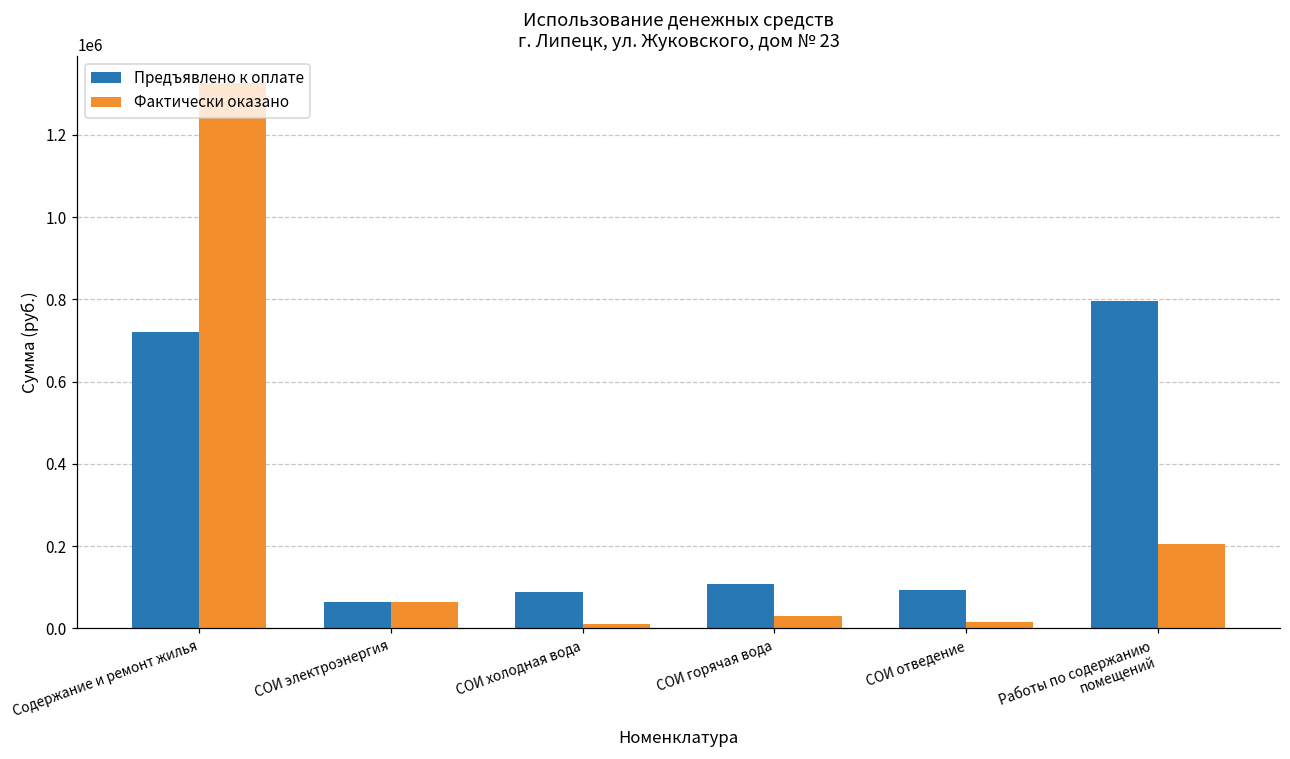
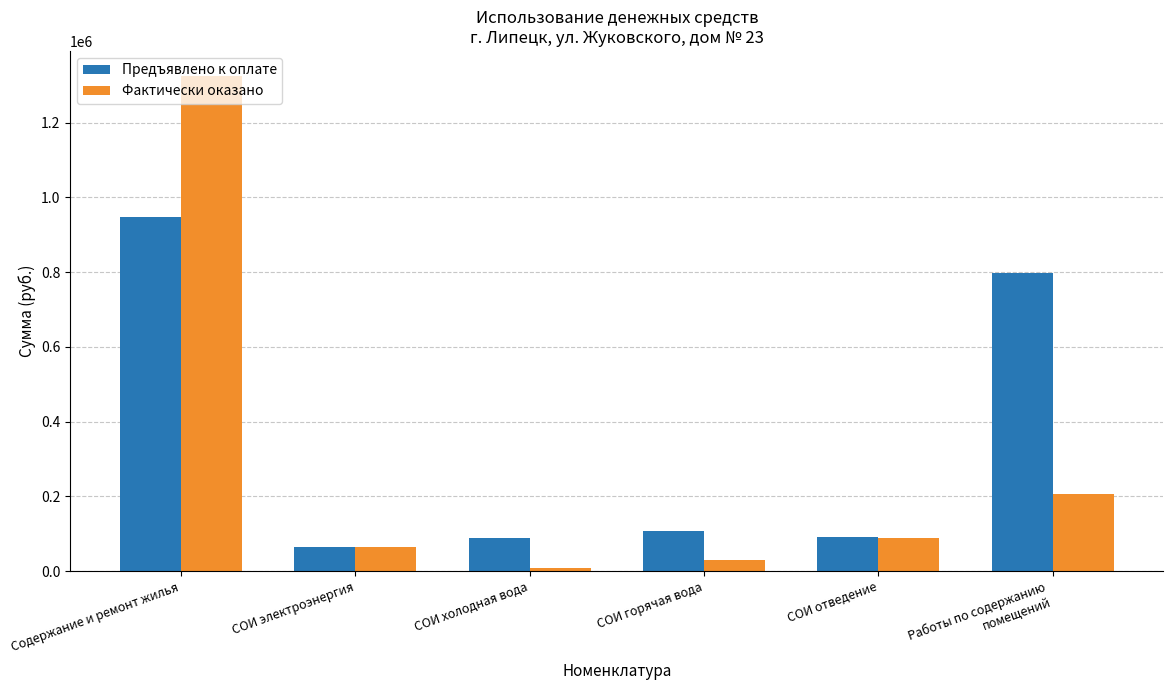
Предъявлено к оплате, Содержание и ремонт жилья: 720000 -> 950000
Фактически оказано, СОИ отведение: 20000 -> 90000
